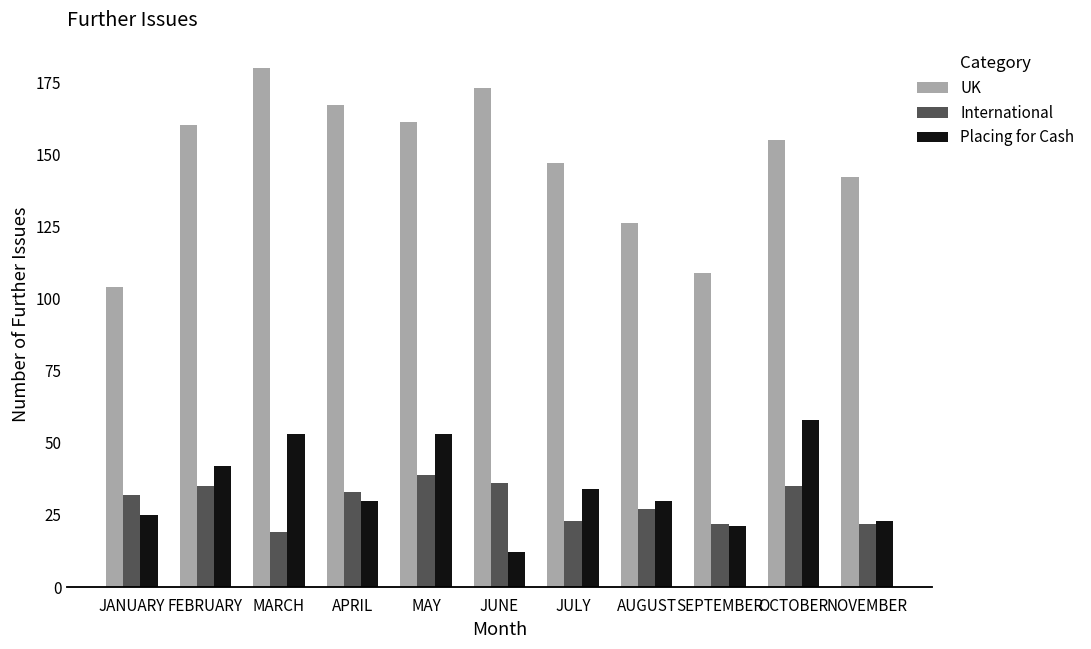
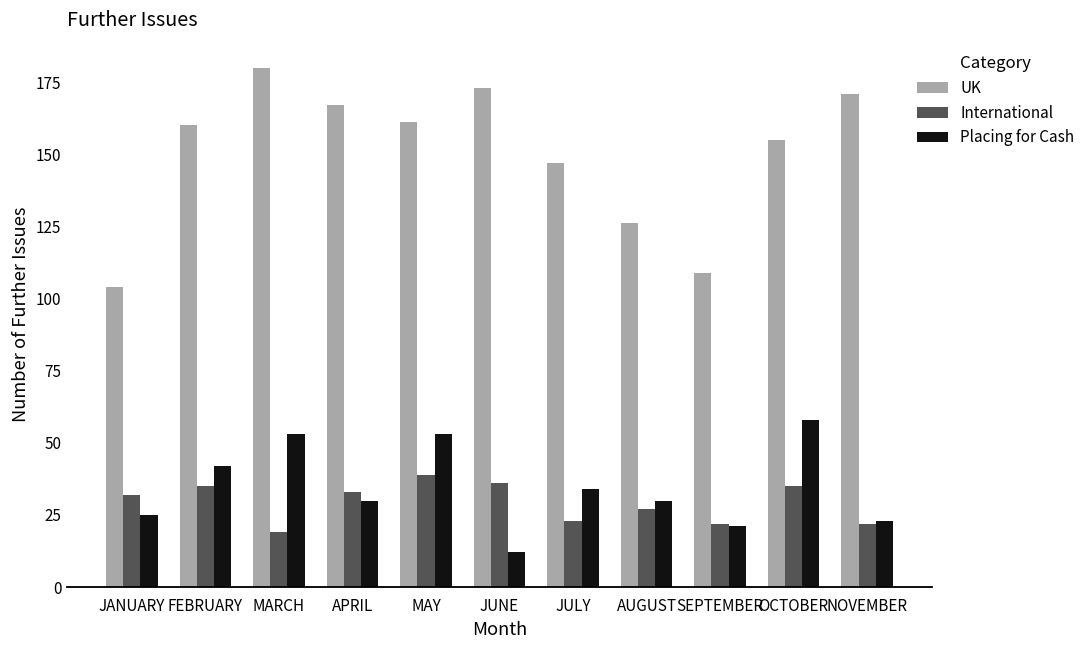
UK, NOVEMBER: 142 -> 171
